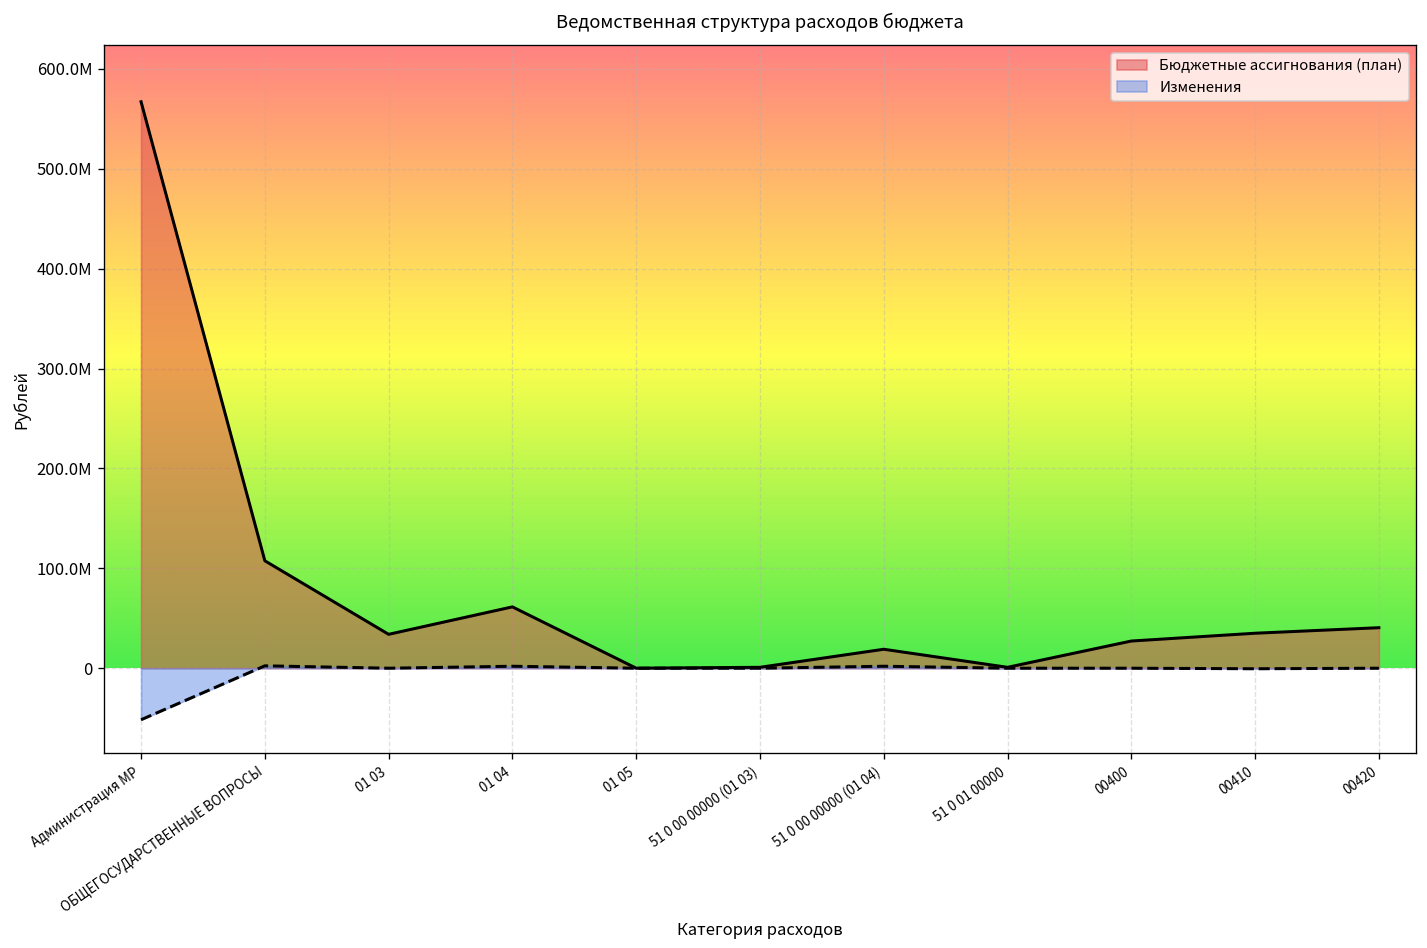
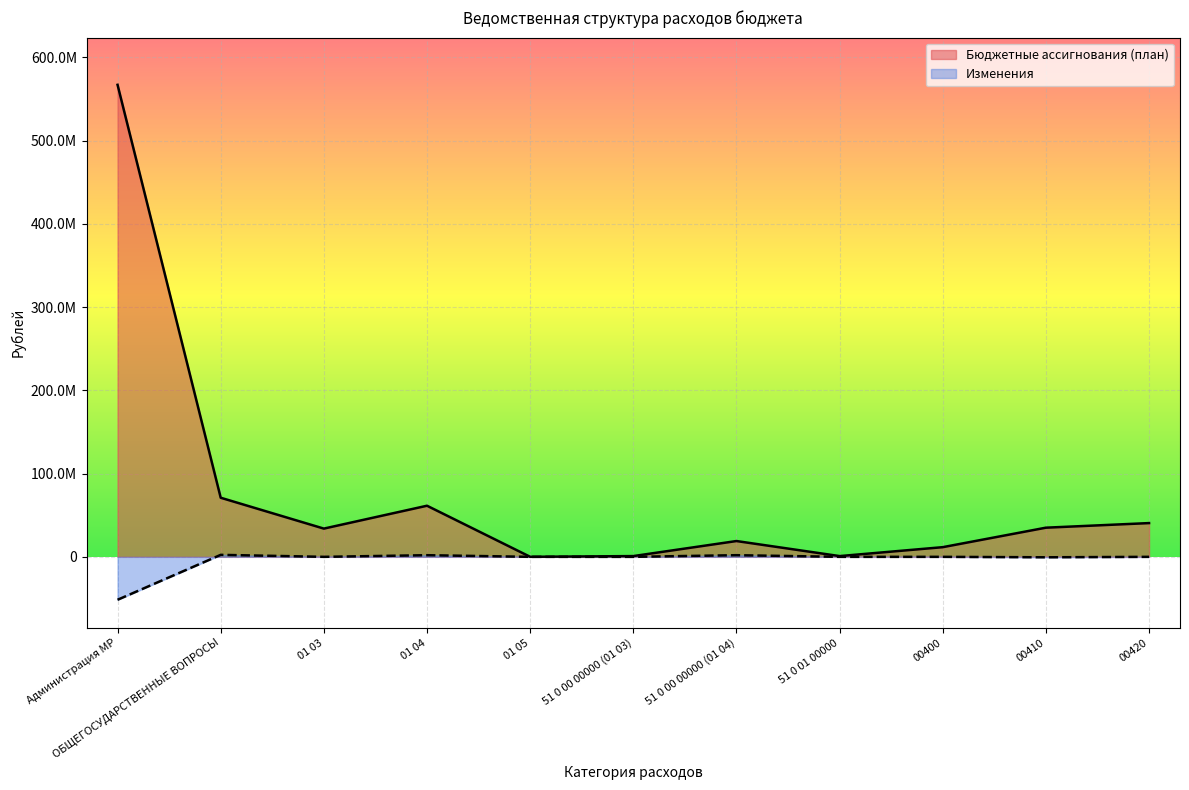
Бюджетные ассигнования (план), ОБЩЕГОСУДАРСТВЕННЫЕ ВОПРОСЫ: 110000000 -> 70000000
Бюджетные ассигнования (план), 00400: 30000000 -> 10000000
